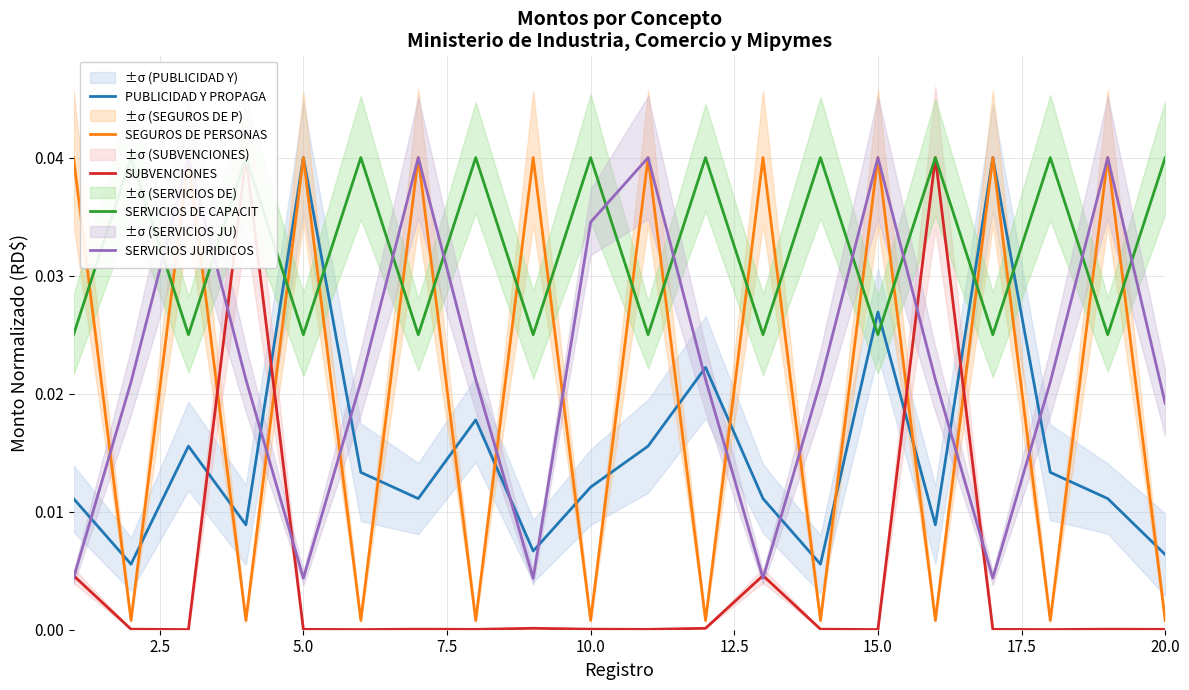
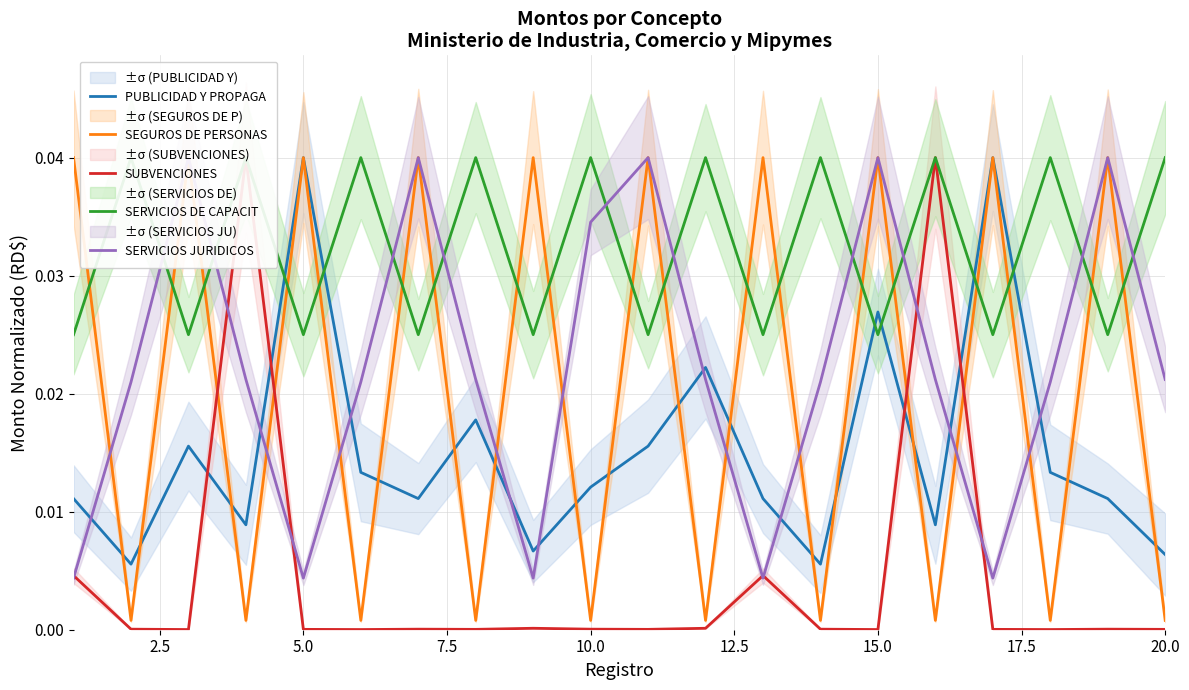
SERVICIOS JURIDICOS, 20.0: 0.0192 -> 0.0212
